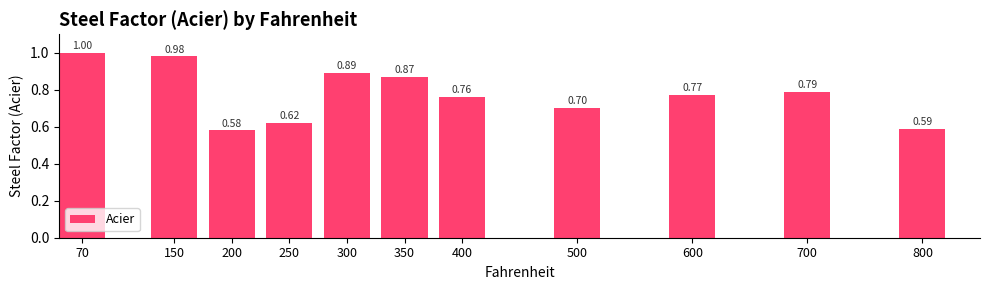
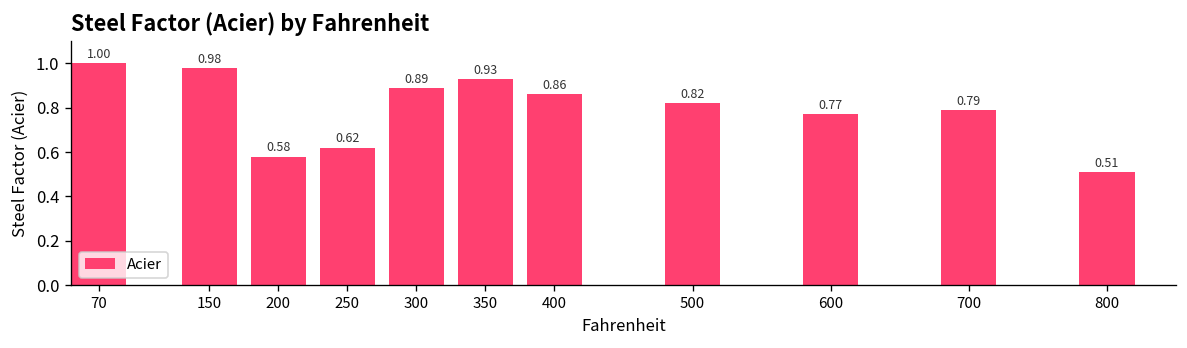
350: 0.87 -> 0.93
400: 0.76 -> 0.86
500: 0.70 -> 0.82
800: 0.59 -> 0.51
